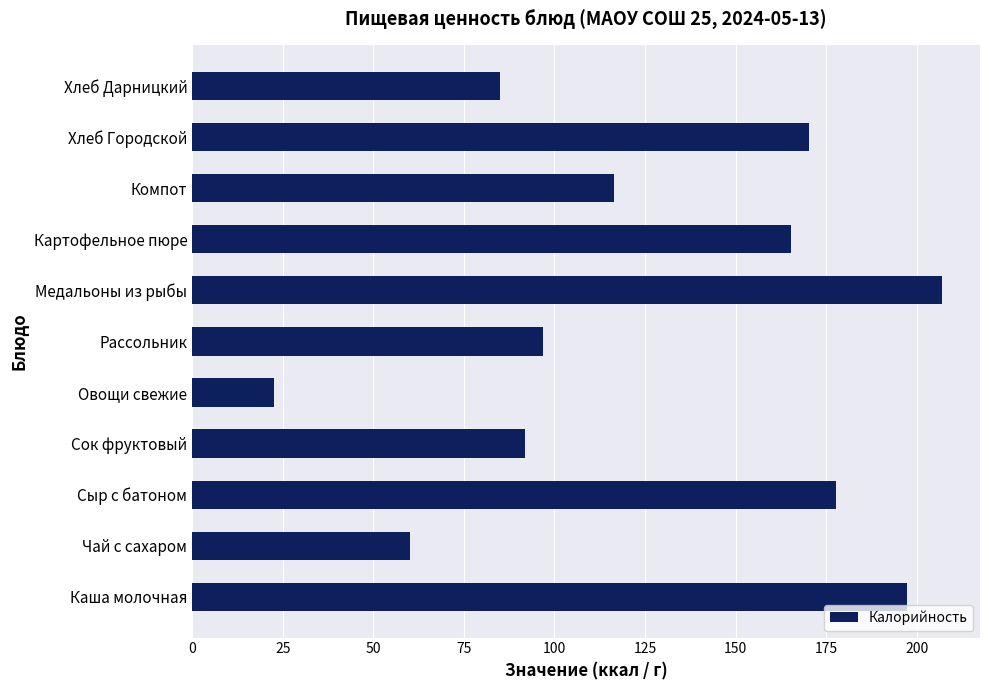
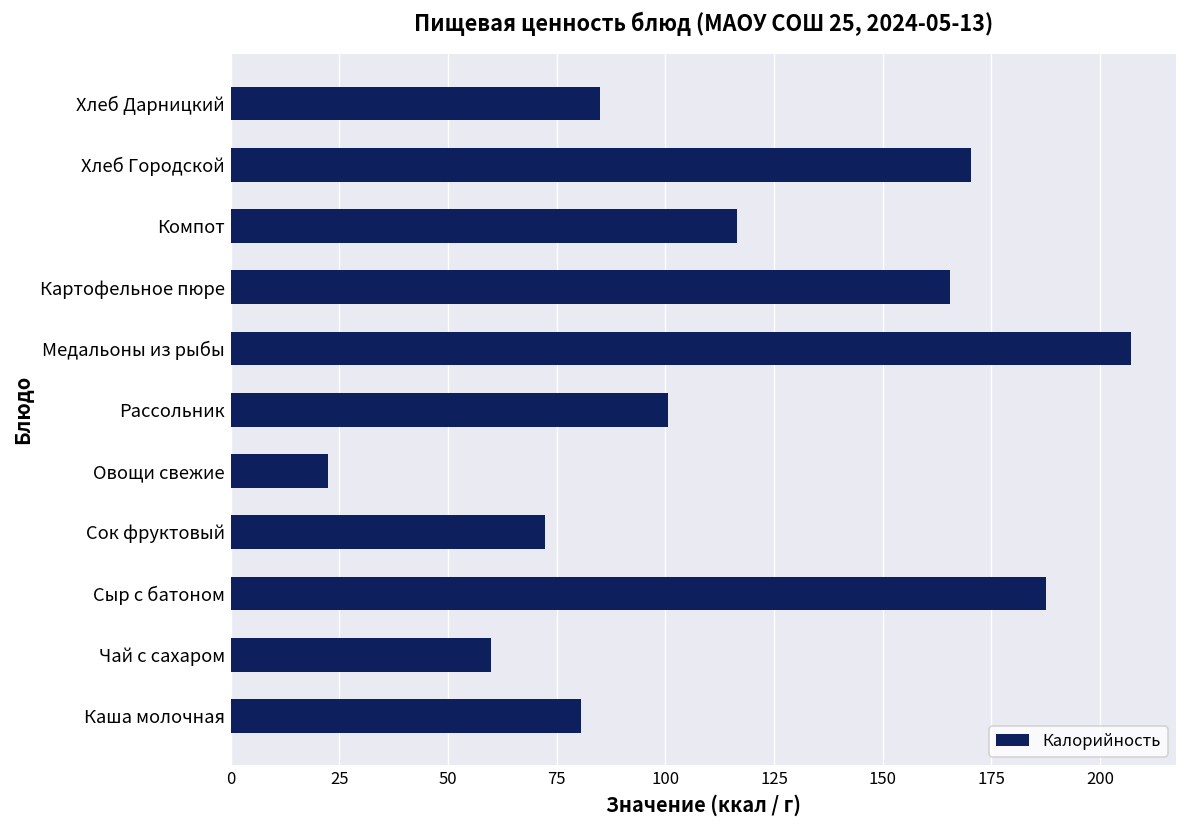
Рассольник: 97 -> 101
Сок фруктовый: 92 -> 72
Сыр с батоном: 178 -> 188
Каша молочная: 197 -> 81
